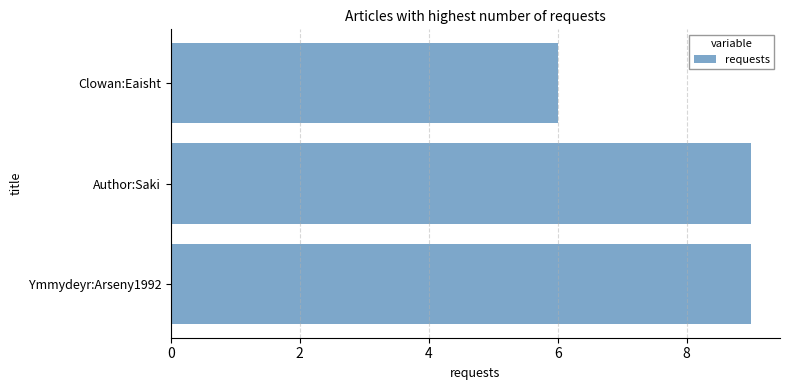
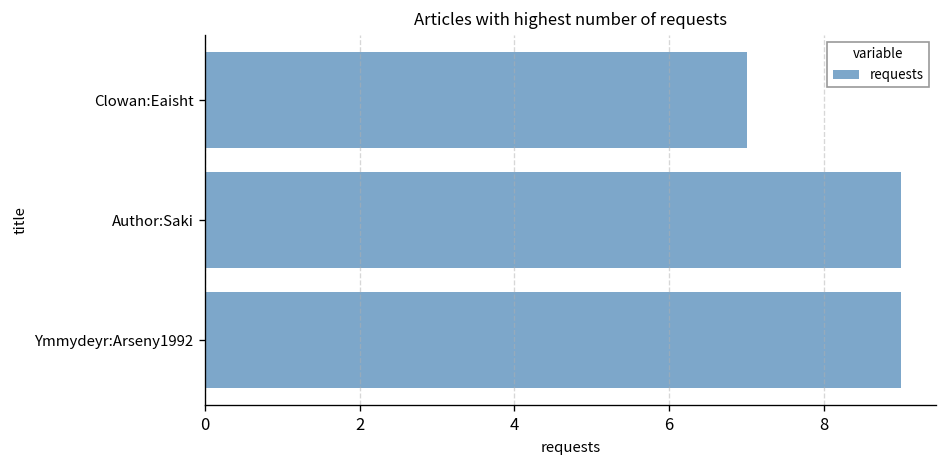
Clowan:Eaisht: 6 -> 7
